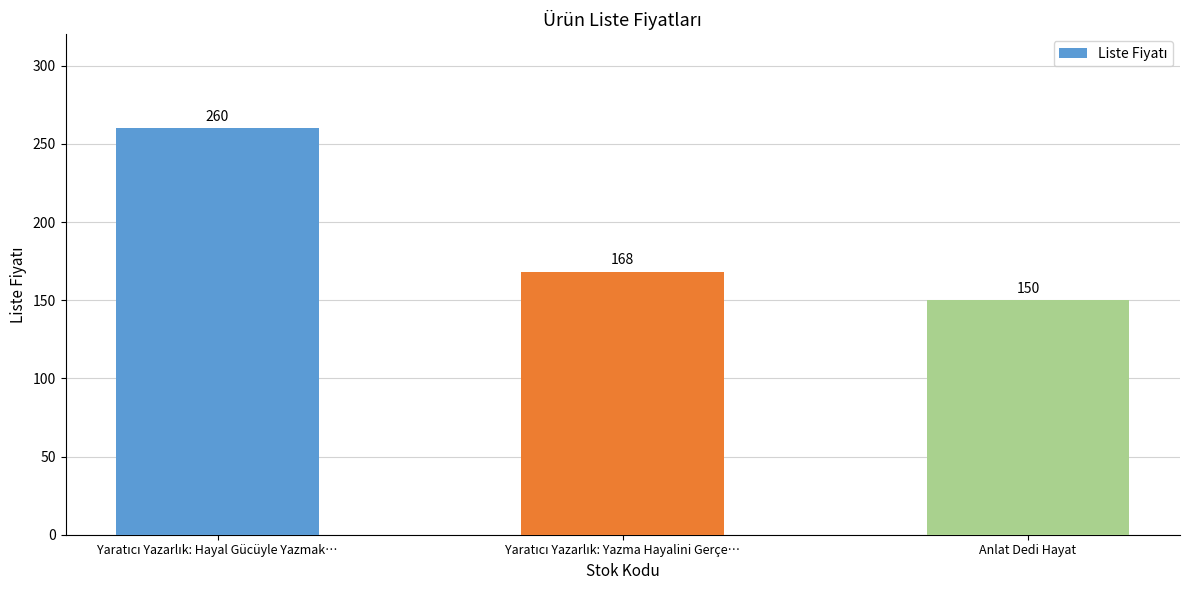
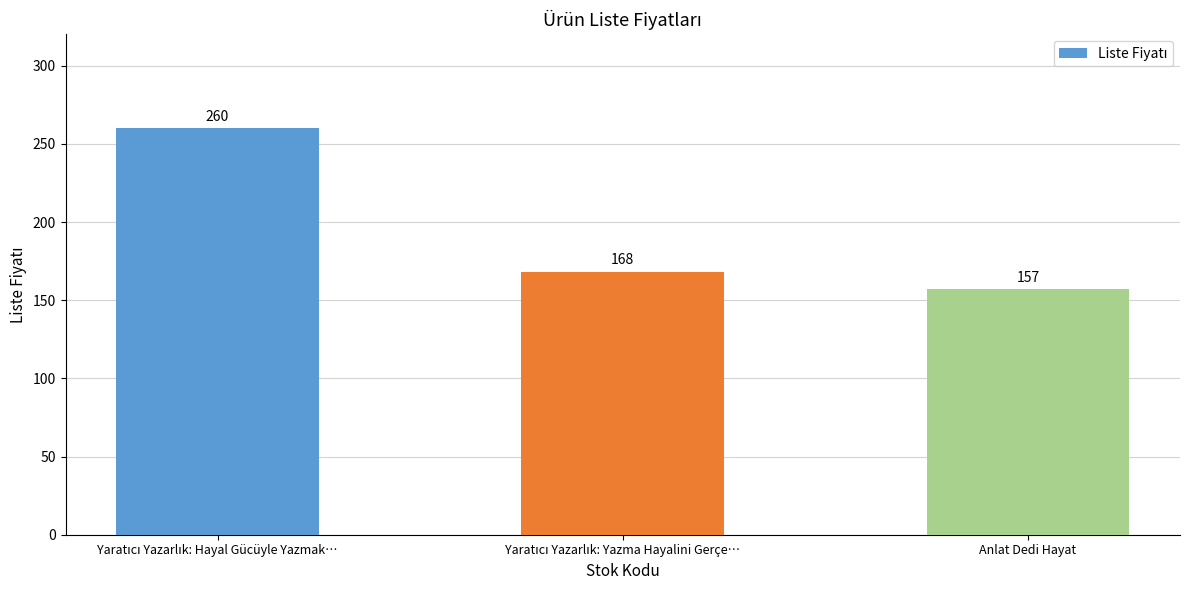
Anlat Dedi Hayat: 150 -> 157
